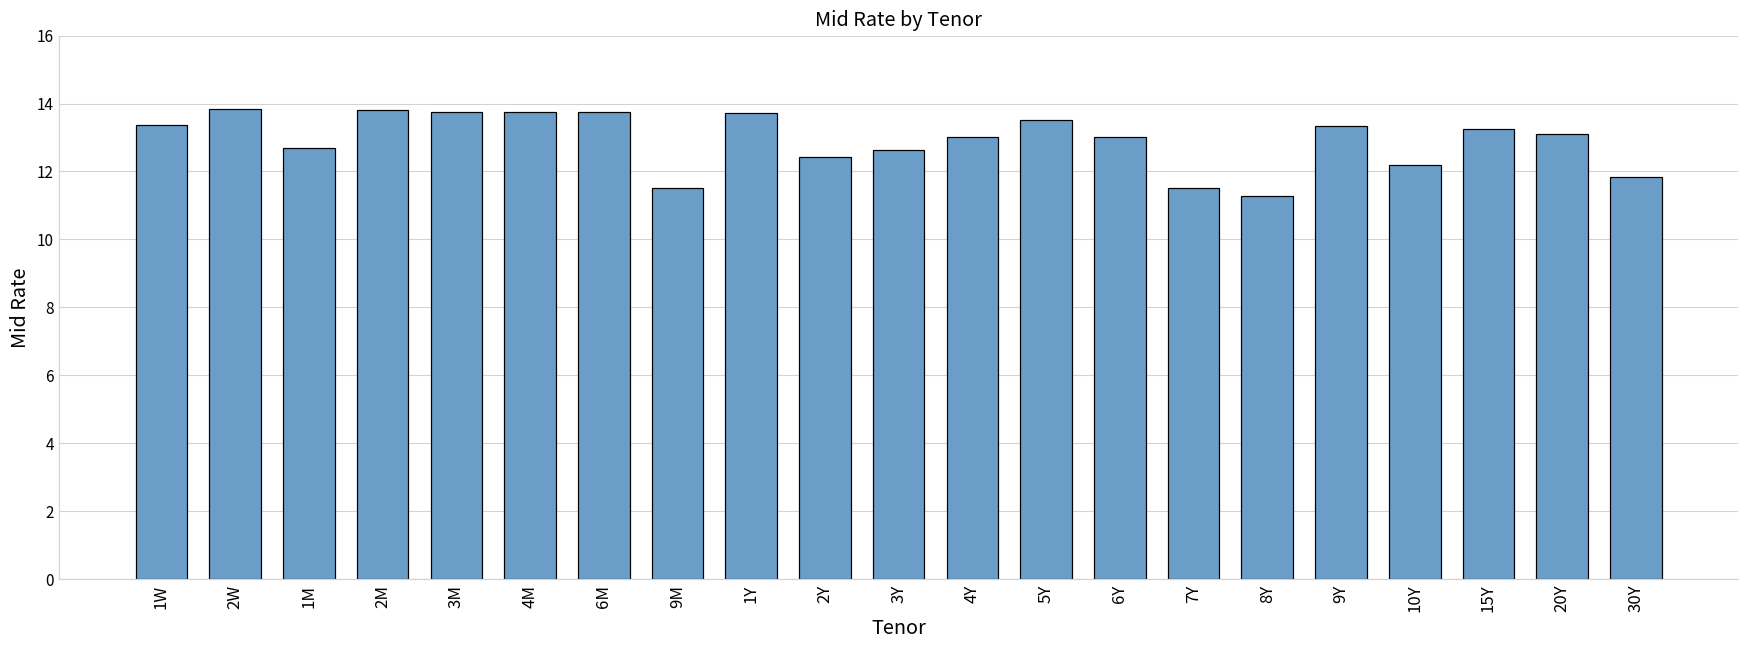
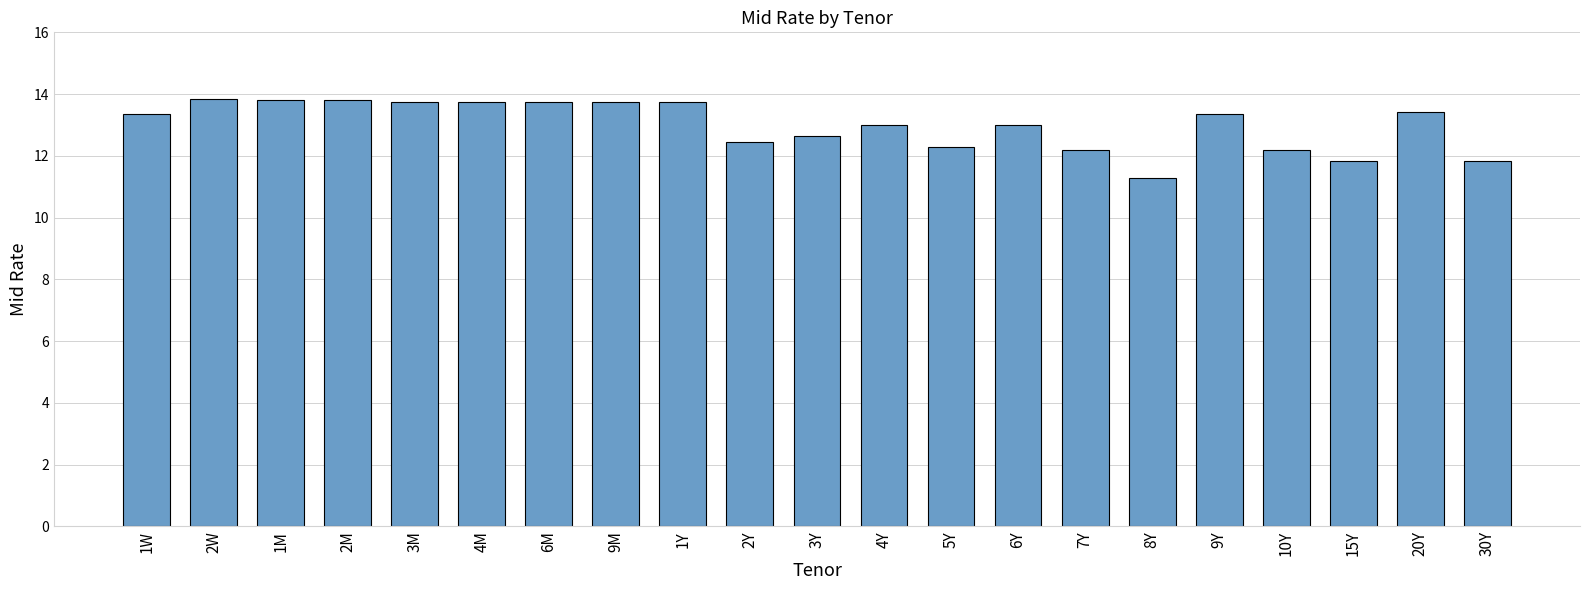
1M: 12.7 -> 13.8
9M: 11.5 -> 13.8
5Y: 13.5 -> 12.3
7Y: 11.5 -> 12.2
15Y: 13.3 -> 11.8
20Y: 13.1 -> 13.4
